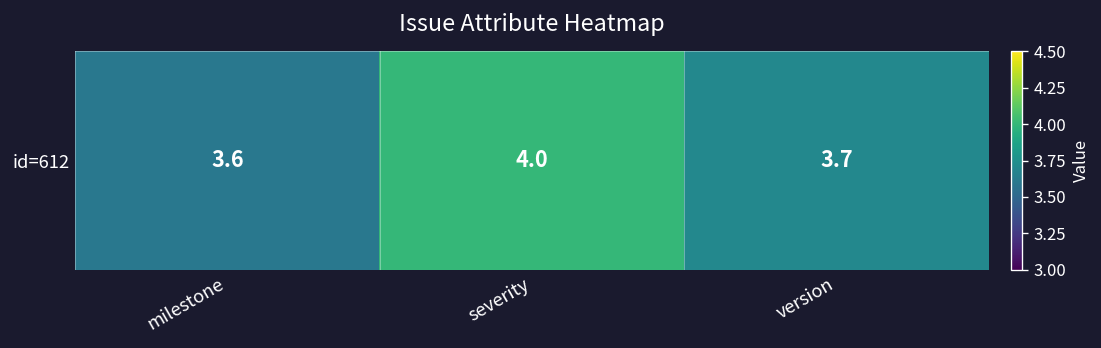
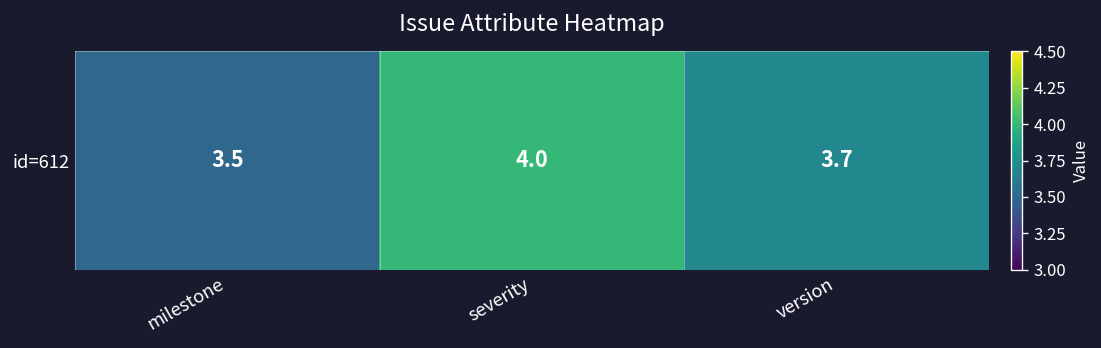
id=612, milestone: 3.6 -> 3.5
